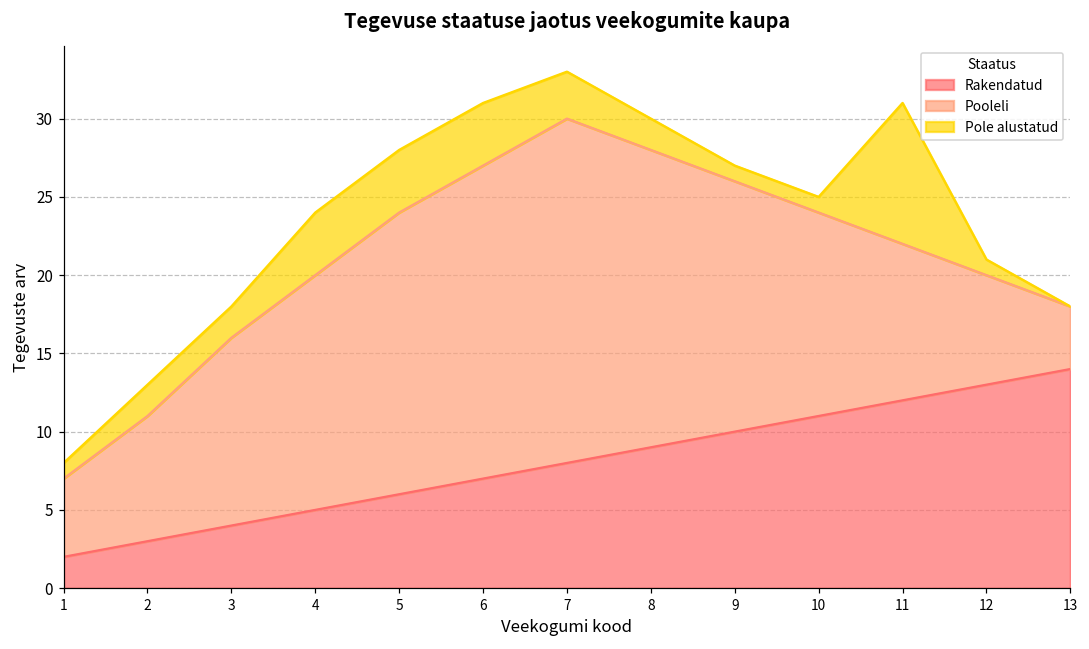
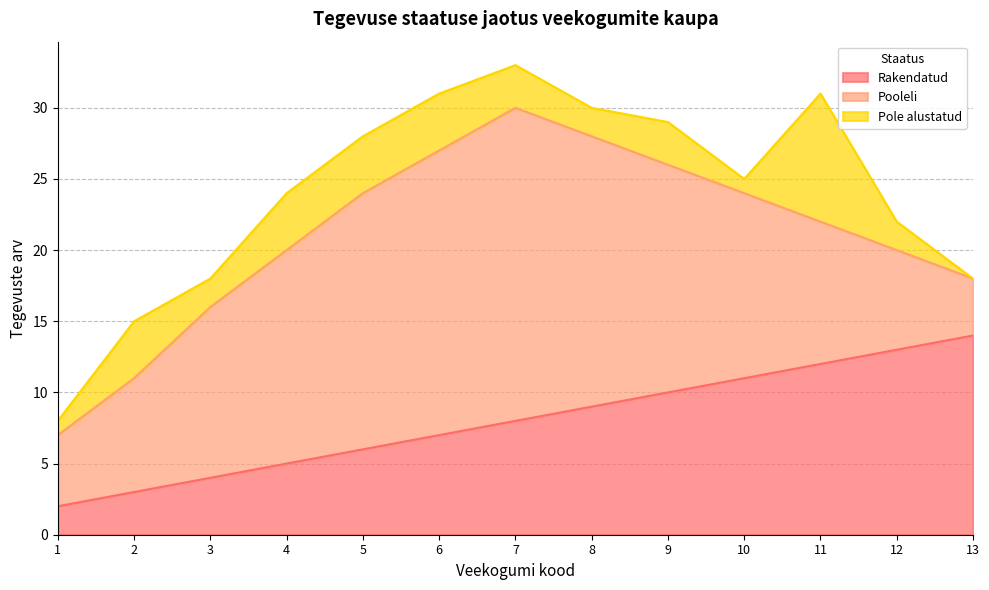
Pole alustatud, 2: 2 -> 4
Pole alustatud, 9: 1 -> 3
Pole alustatud, 12: 1 -> 2
